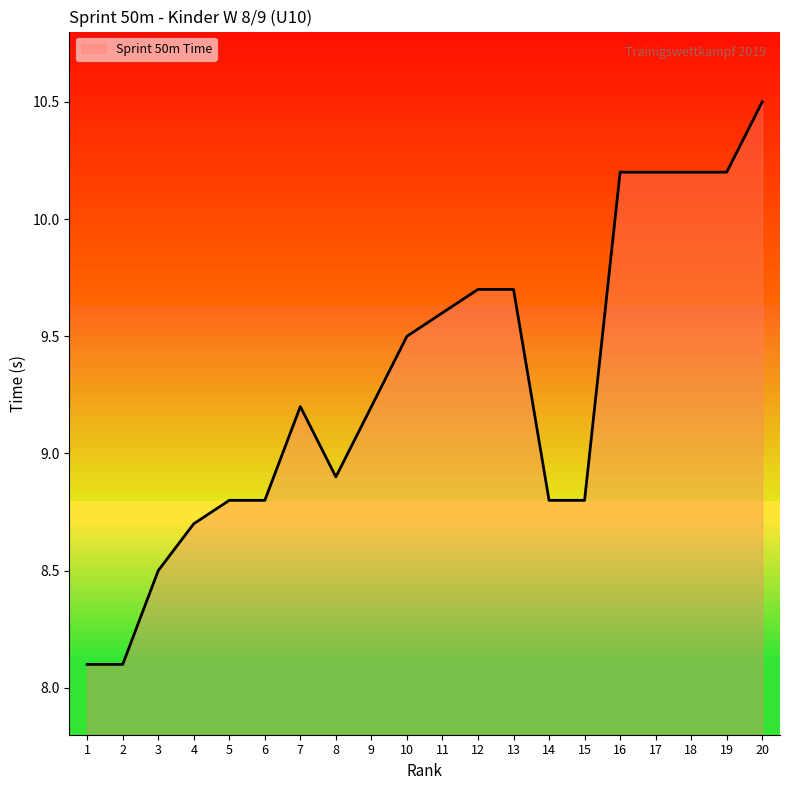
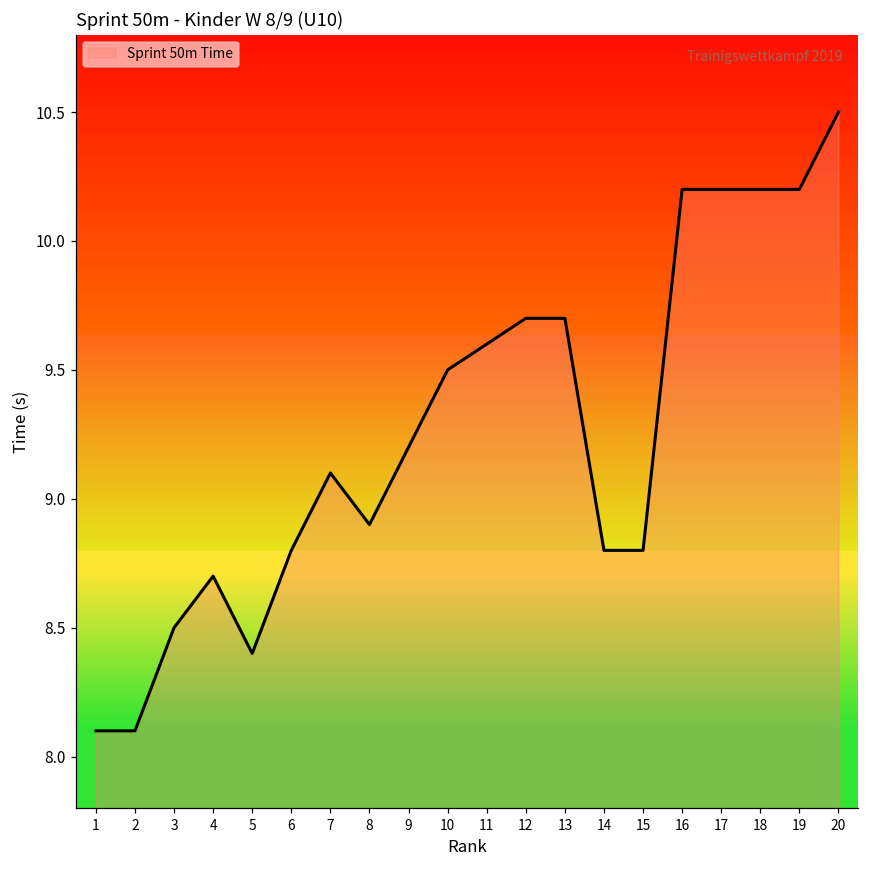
5: 8.8 -> 8.4
7: 9.2 -> 9.1
